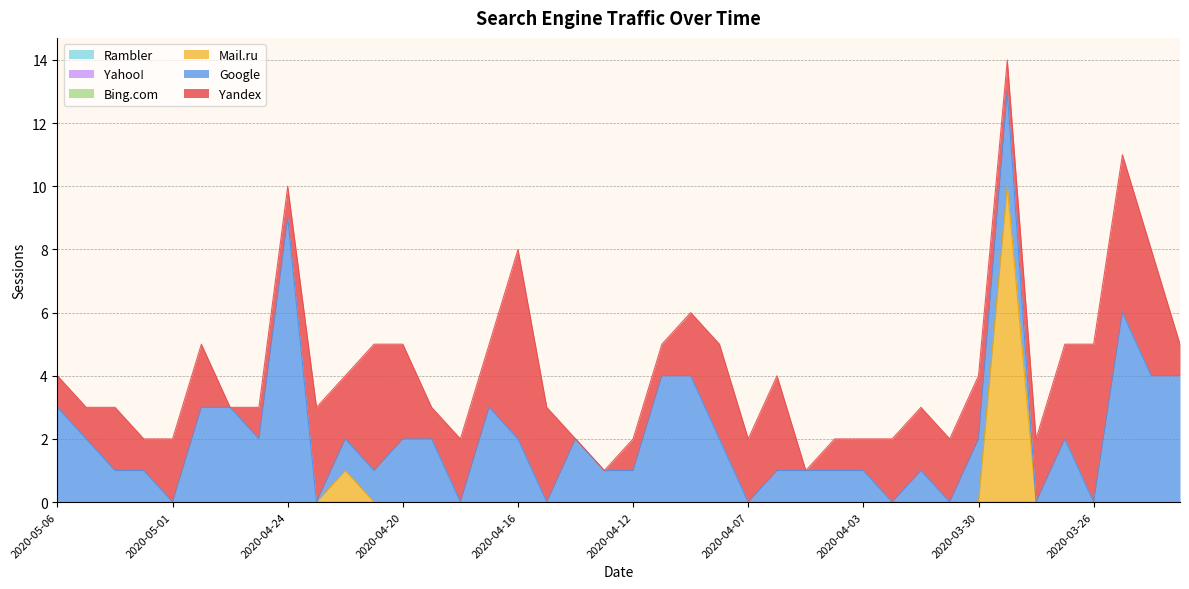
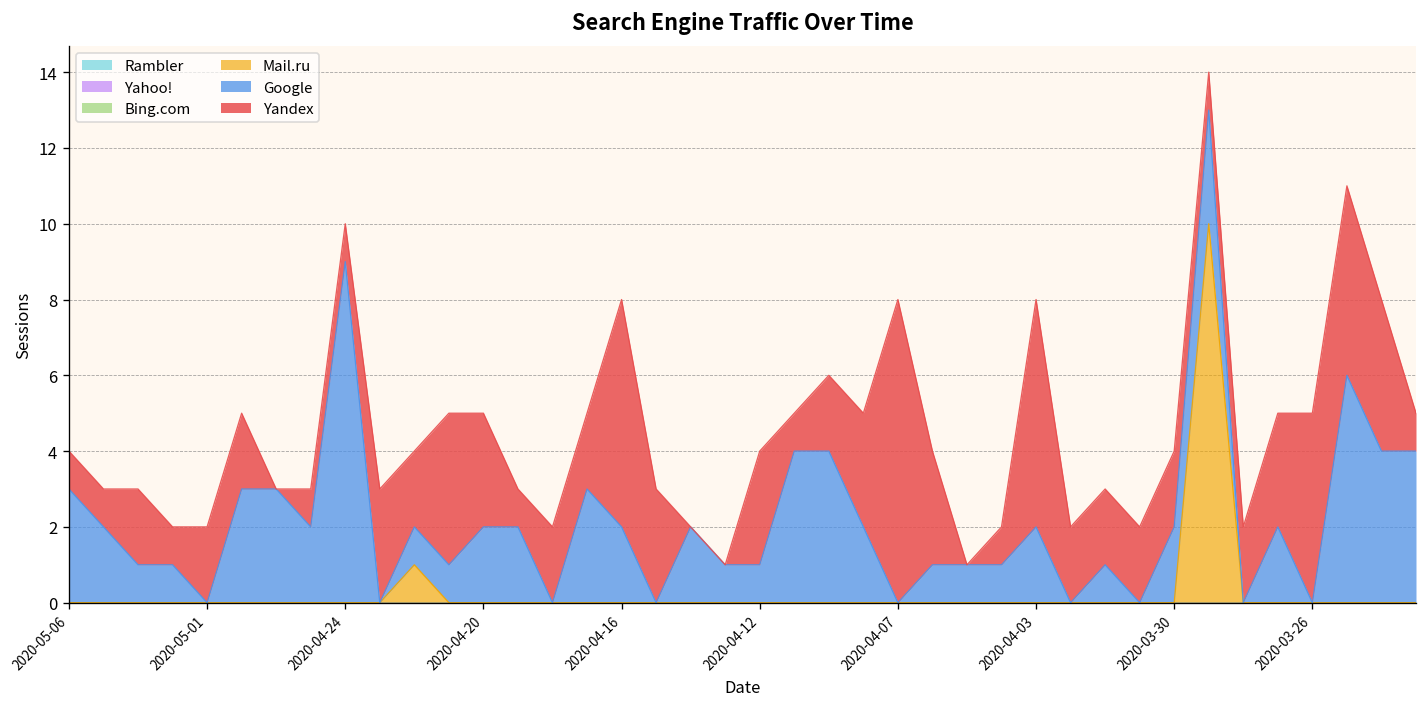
Yandex, 2020-04-12: 1 -> 3
Yandex, 2020-04-07: 2 -> 8
Google, 2020-04-03: 1 -> 2
Yandex, 2020-04-03: 1 -> 6
